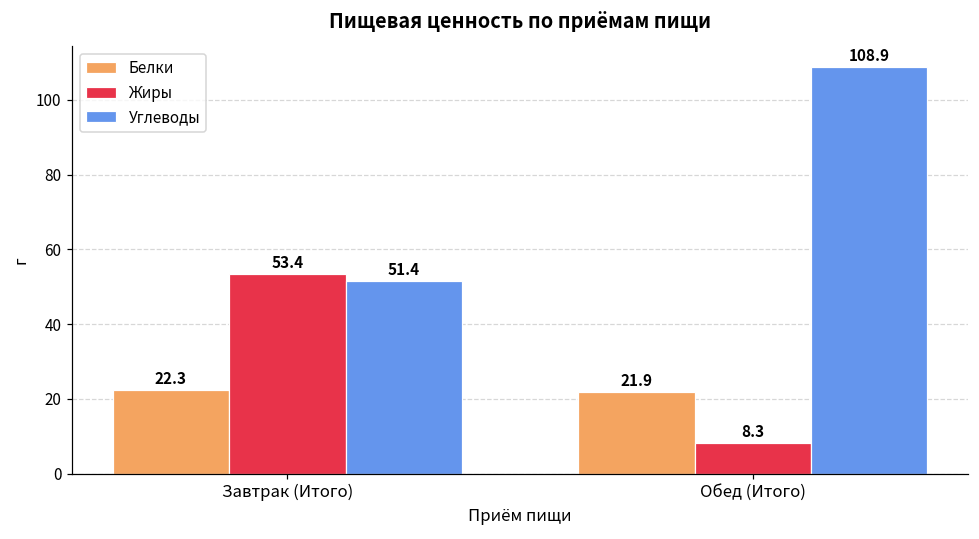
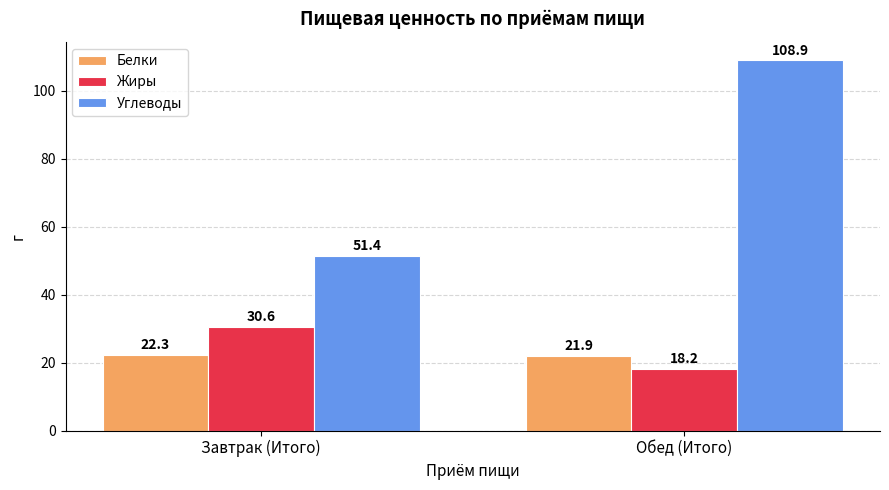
Жиры, Завтрак (Итого): 53.4 -> 30.6
Жиры, Обед (Итого): 8.3 -> 18.2
